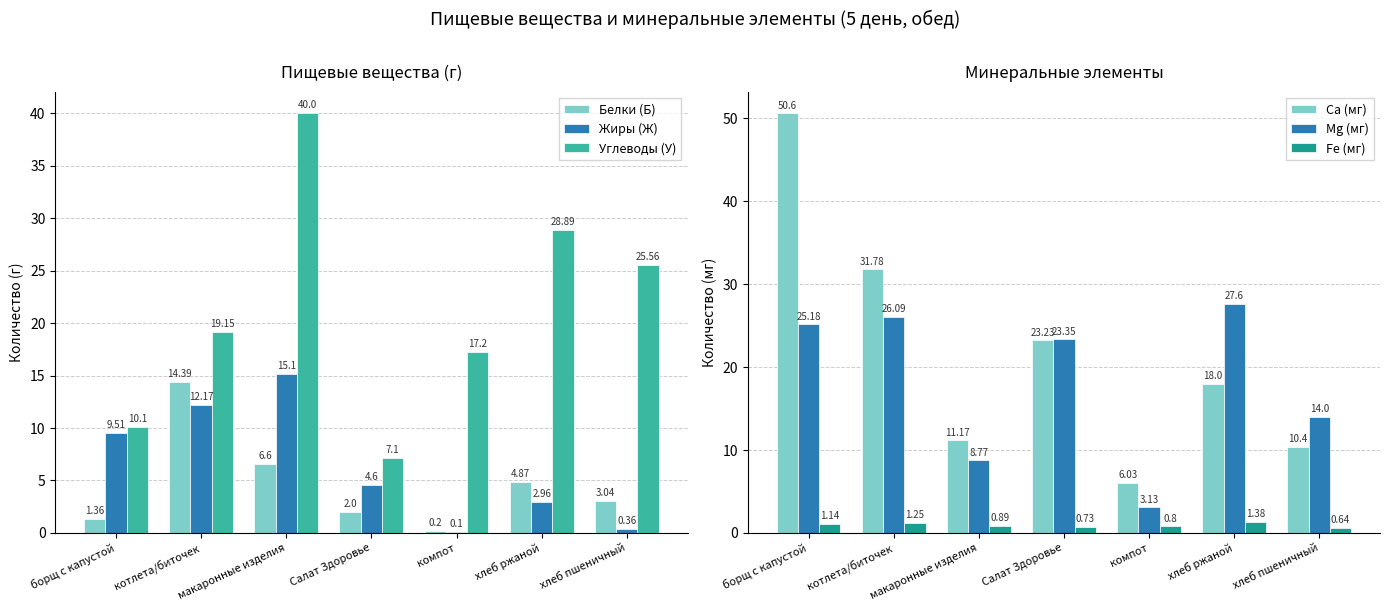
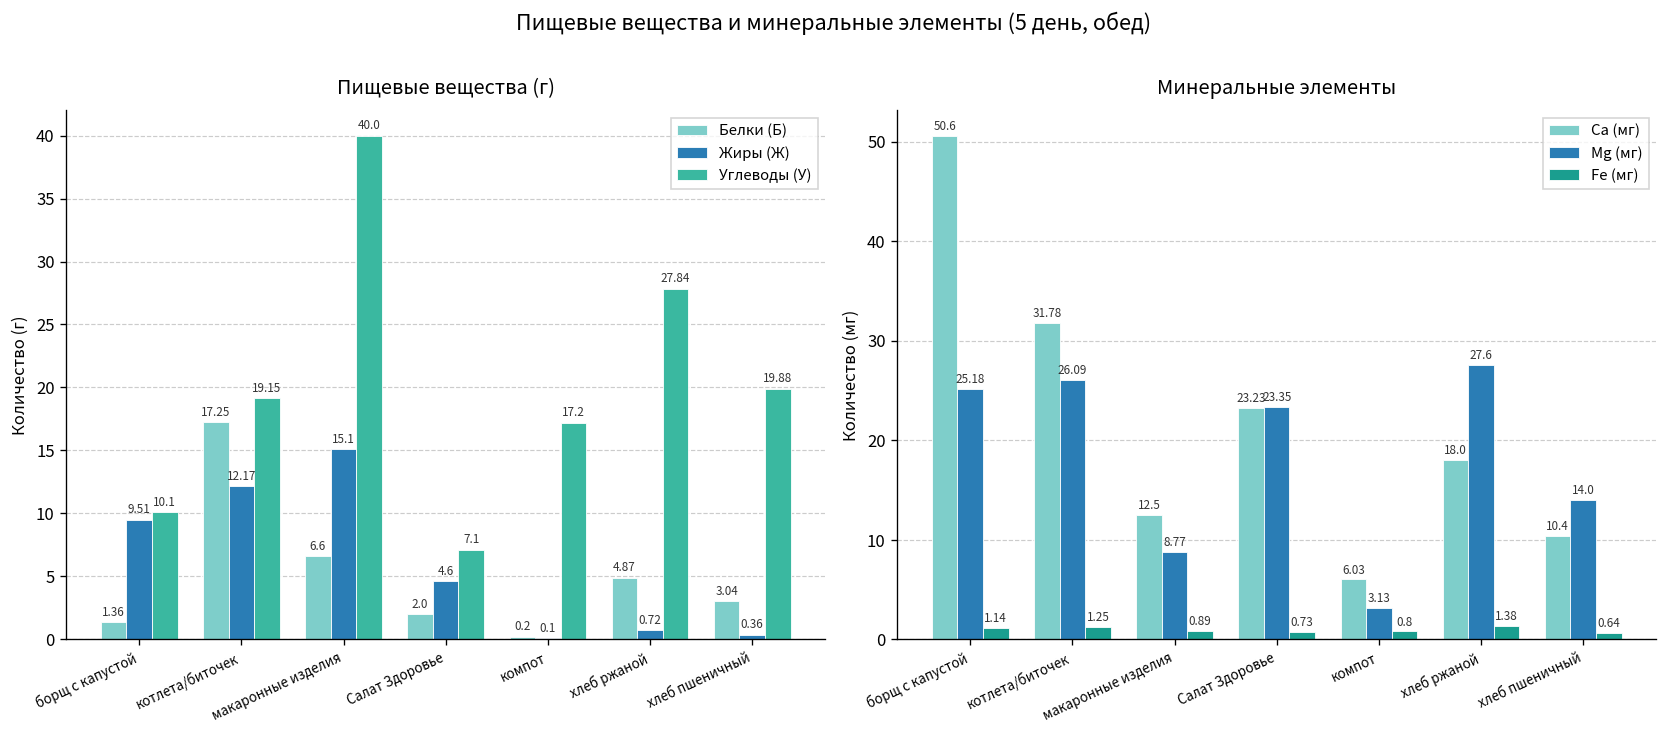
Пищевые вещества (г), Белки (Б), котлета/биточек: 14.39 -> 17.25
Пищевые вещества (г), Жиры (Ж), хлеб ржаной: 2.96 -> 0.72
Пищевые вещества (г), Углеводы (У), хлеб ржаной: 28.89 -> 27.84
Пищевые вещества (г), Углеводы (У), хлеб пшеничный: 25.56 -> 19.88
Минеральные элементы, Ca (мг), макаронные изделия: 11.17 -> 12.5
